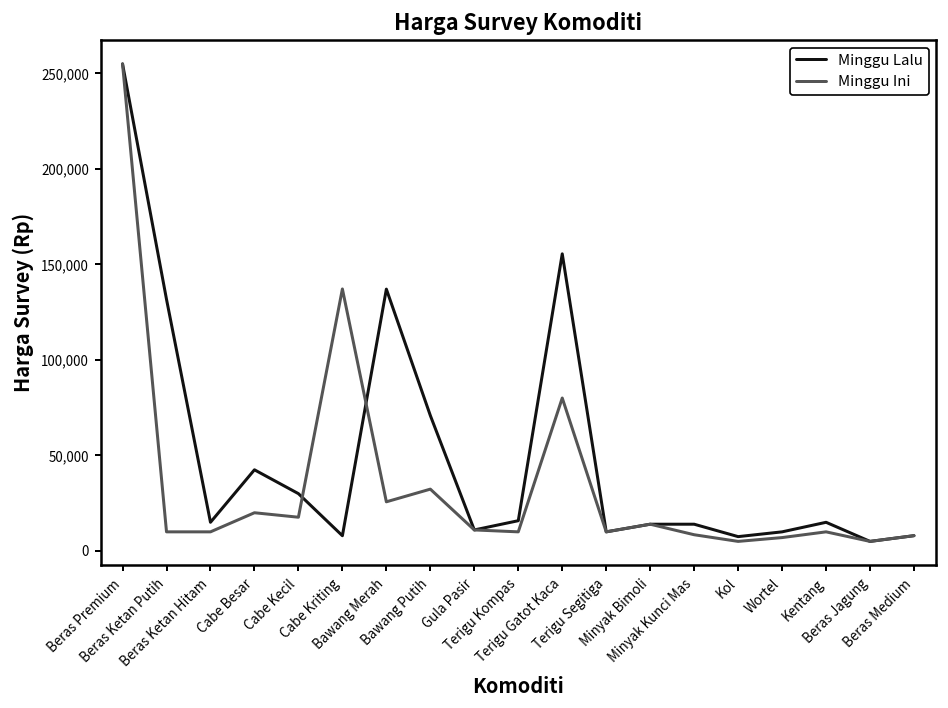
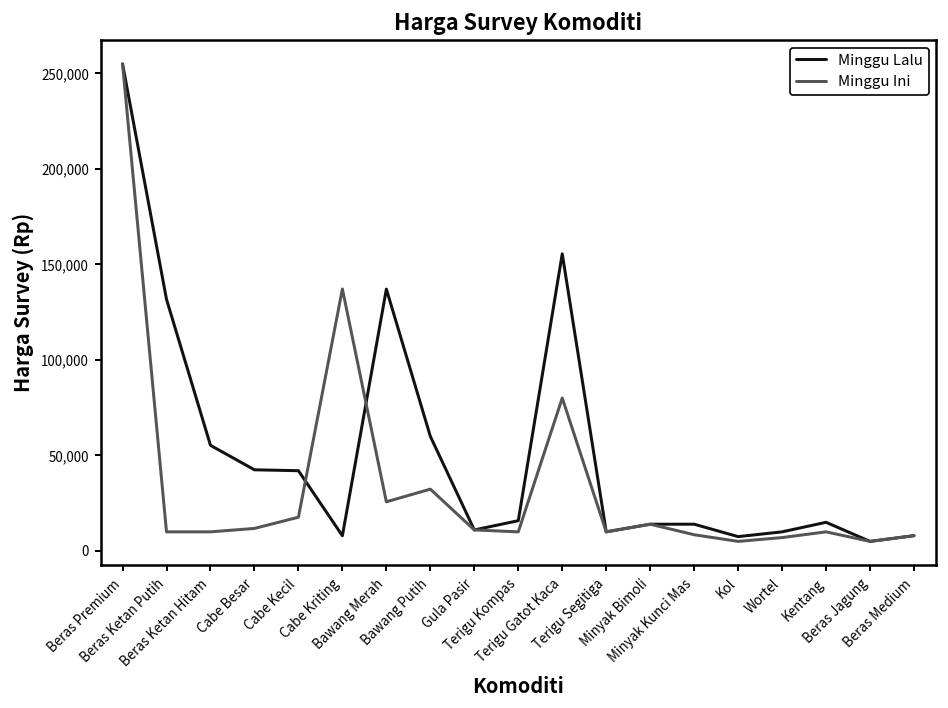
Minggu Lalu, Beras Ketan Hitam: 15,000 -> 55,000
Minggu Ini, Cabe Besar: 20,000 -> 12,000
Minggu Lalu, Cabe Kecil: 30,000 -> 42,000
Minggu Lalu, Bawang Putih: 71,000 -> 60,000
